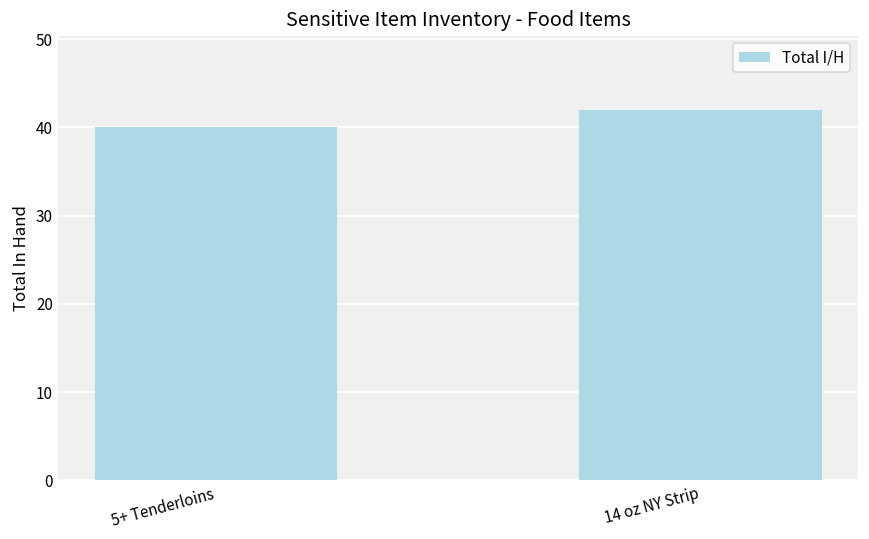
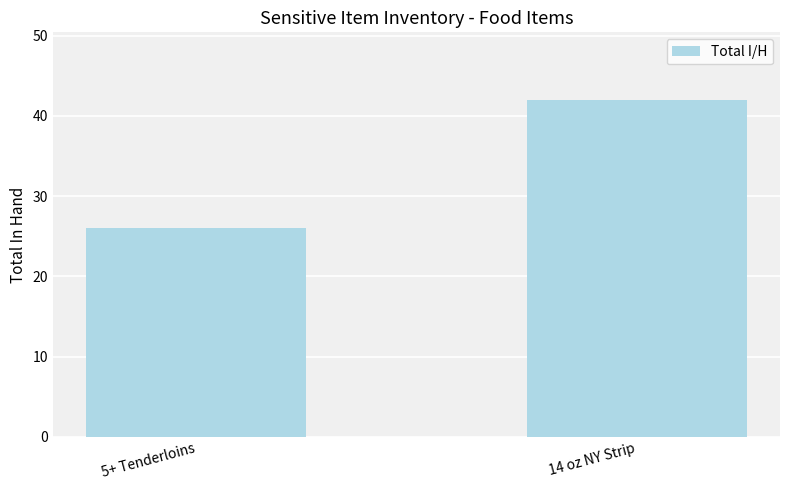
5+ Tenderloins: 40 -> 26
